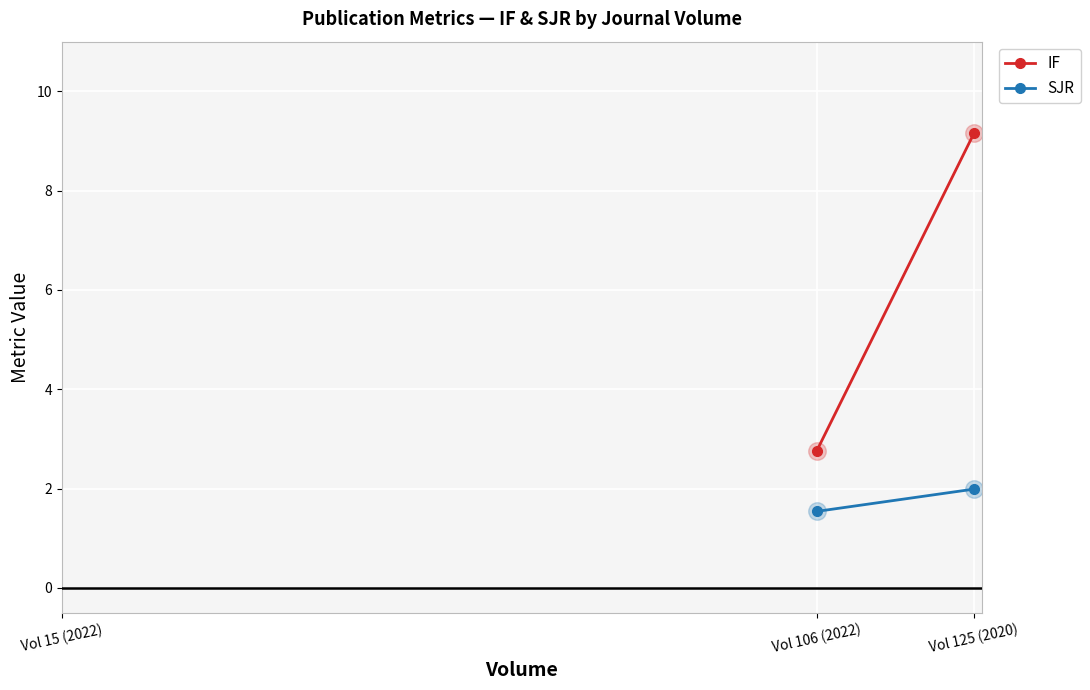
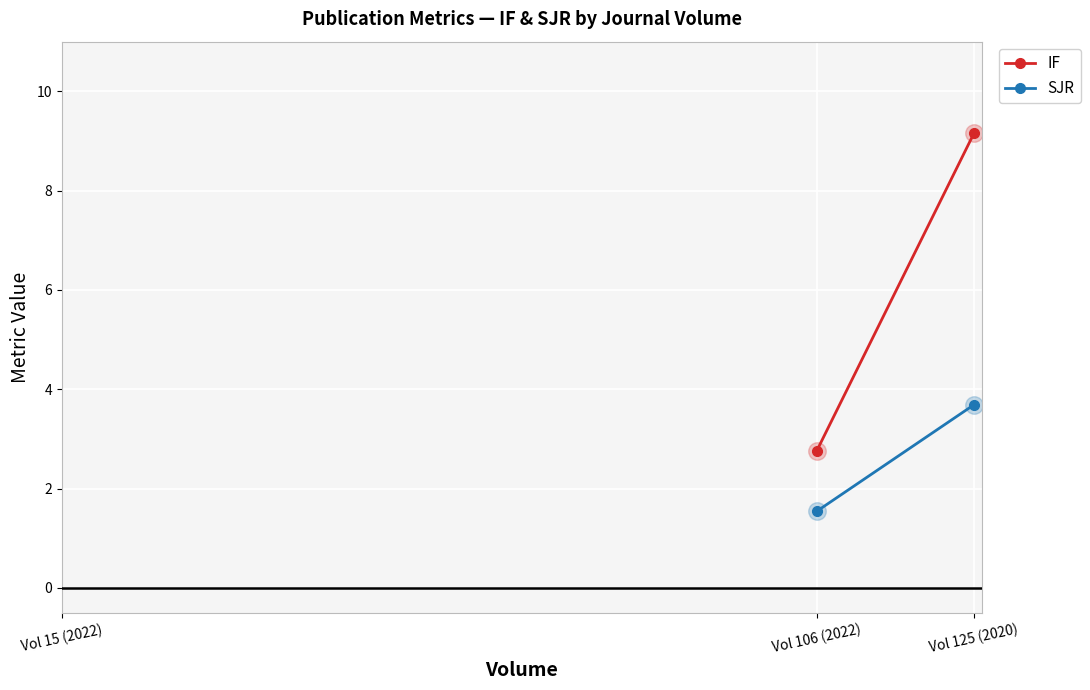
SJR, Vol 125 (2020): 2.0 -> 3.7
